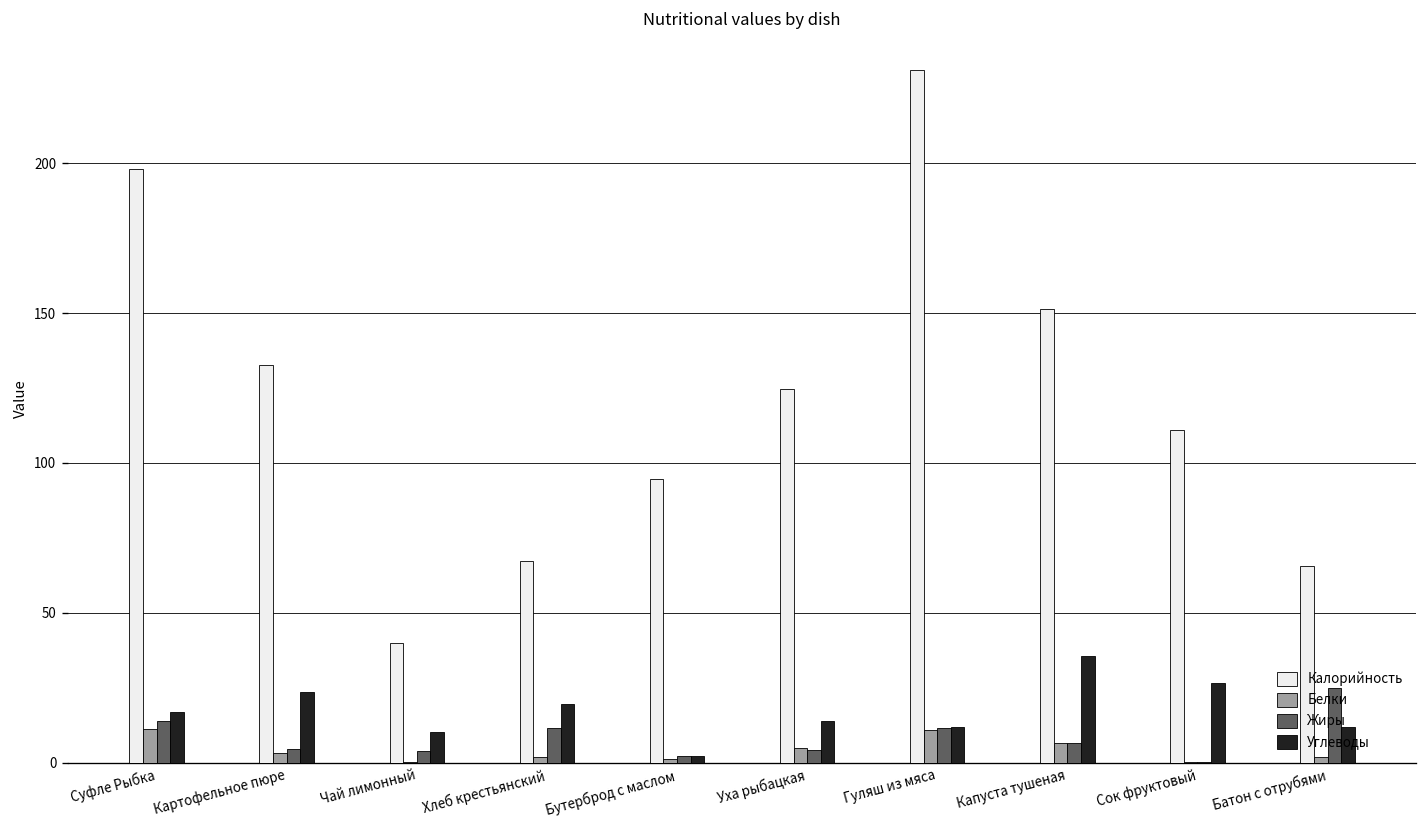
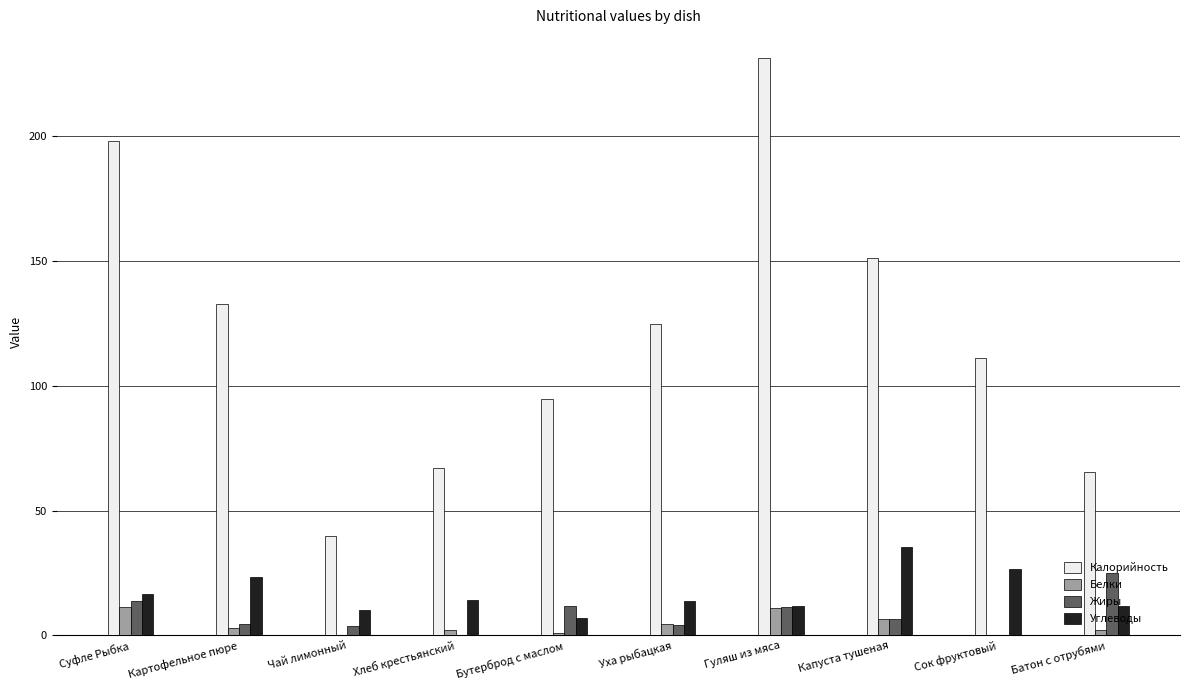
Жиры, Хлеб крестьянский: 12 -> 0
Углеводы, Хлеб крестьянский: 20 -> 14
Жиры, Бутерброд с маслом: 2 -> 12
Углеводы, Бутерброд с маслом: 2 -> 7
